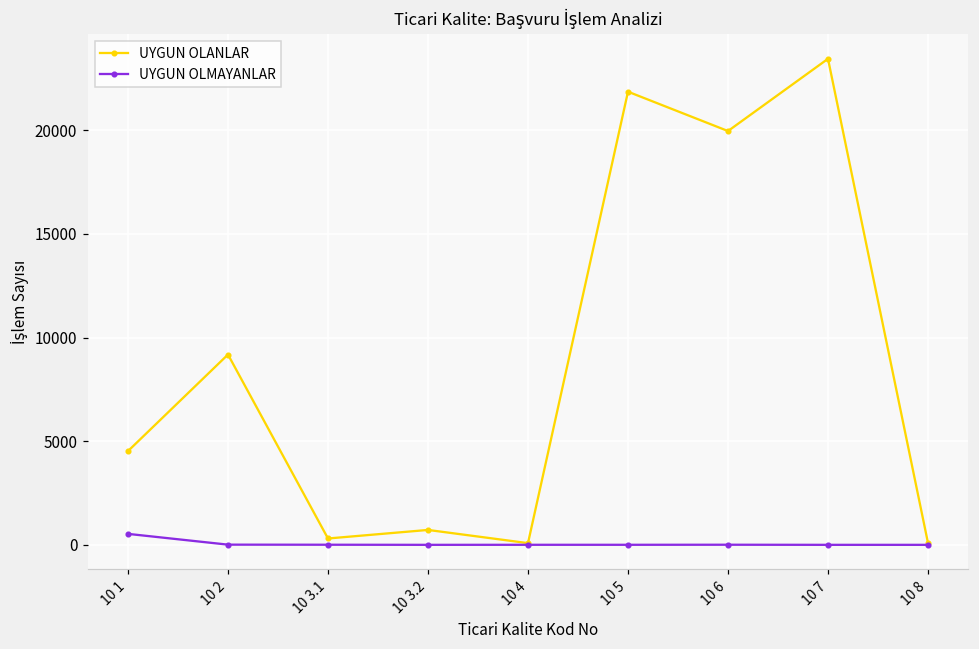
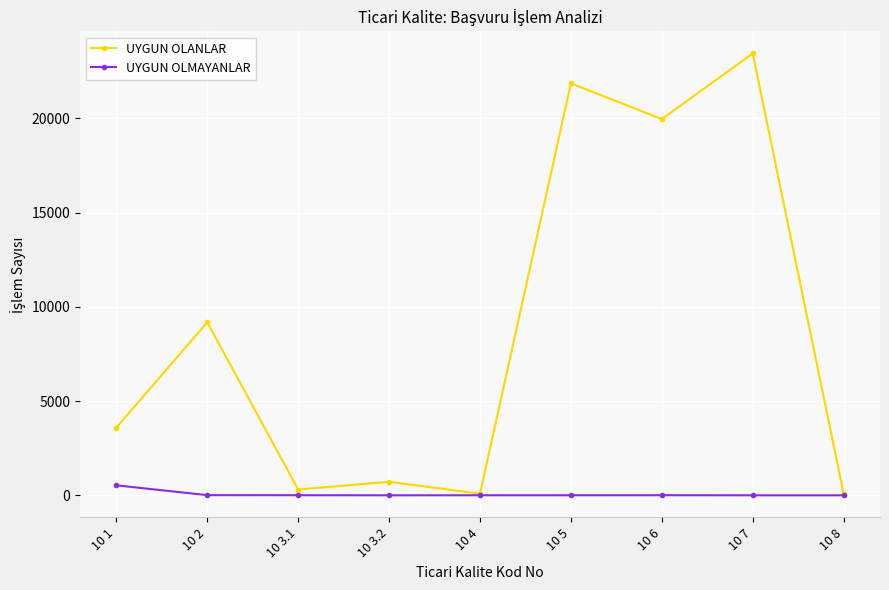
UYGUN OLANLAR, 10 1: 4500 -> 3600
